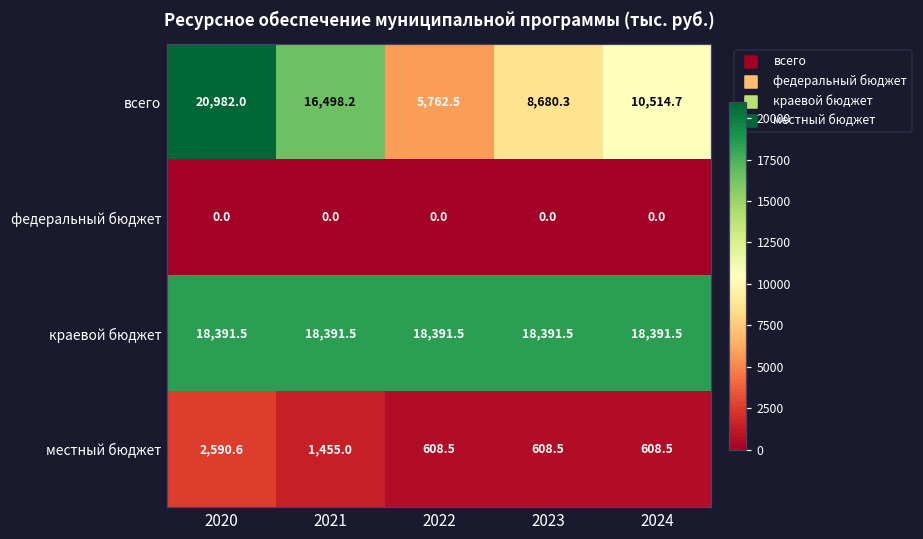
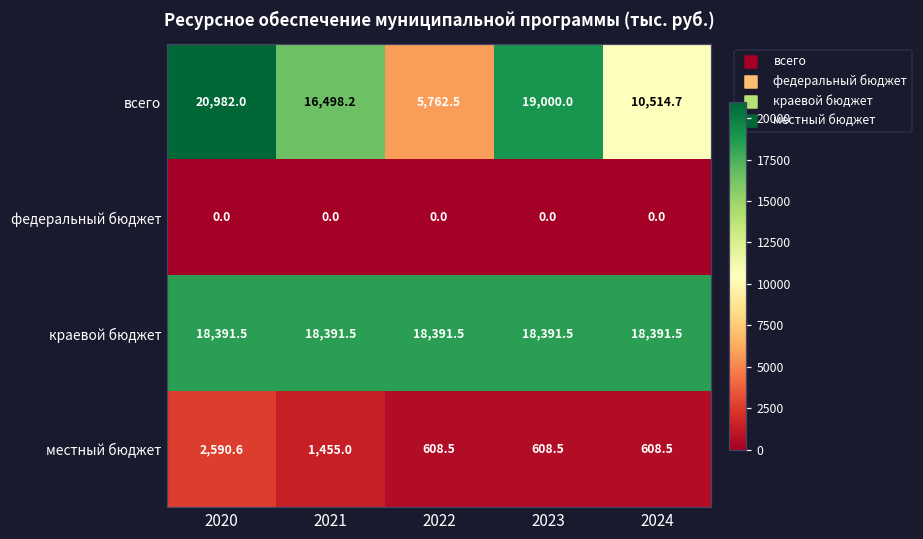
всего, 2023: 8,680.3 -> 19,000.0
